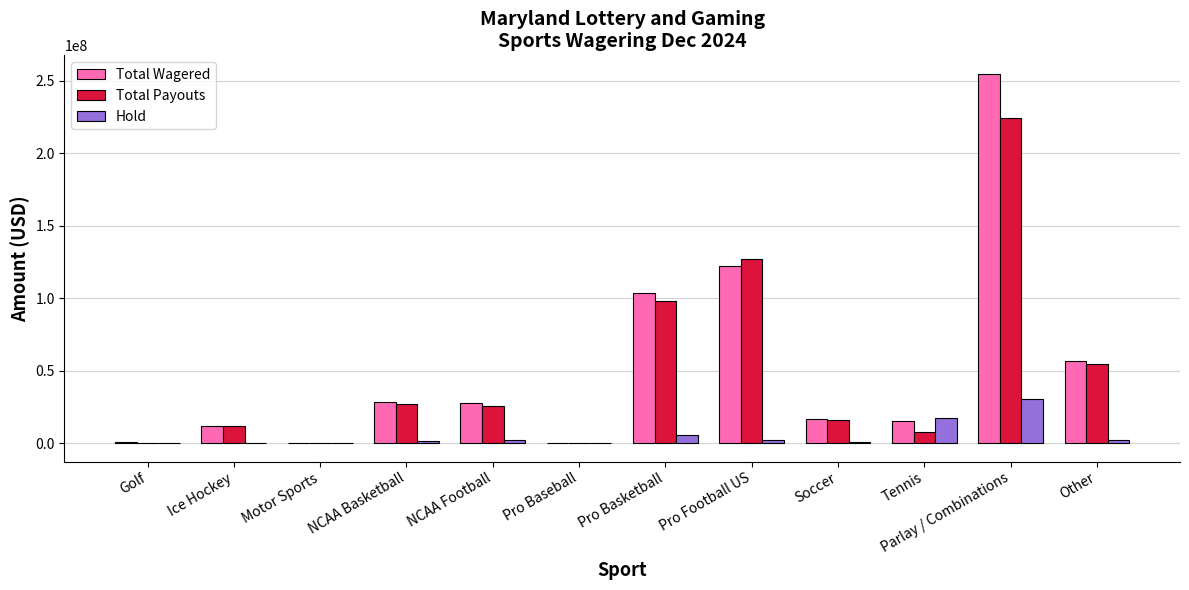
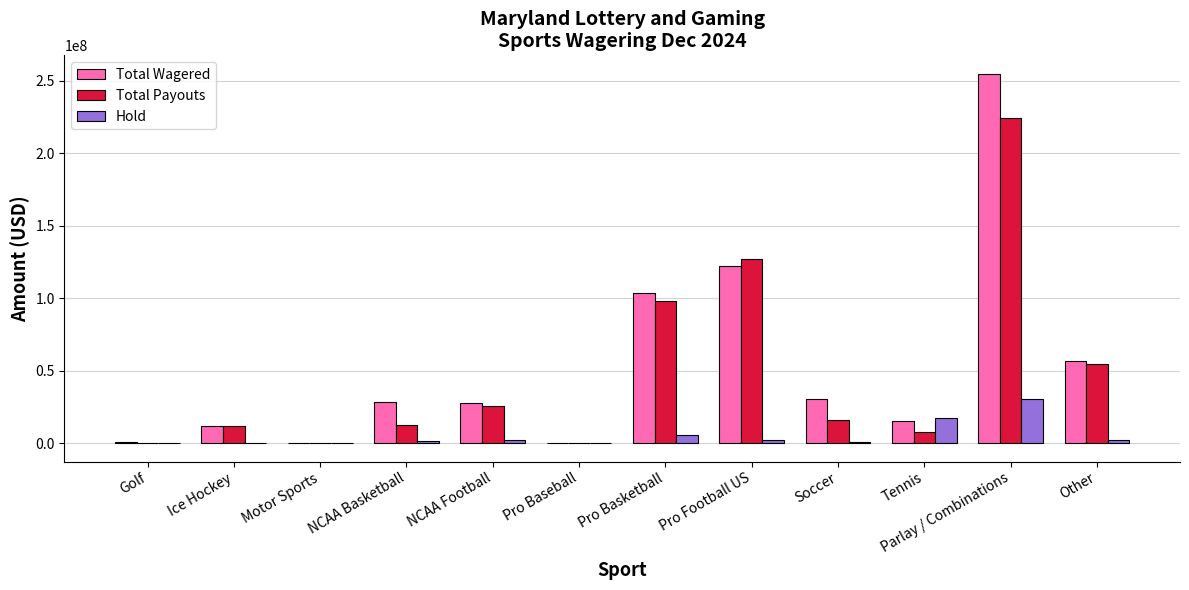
Total Payouts, NCAA Basketball: 27000000 -> 12000000
Total Wagered, Soccer: 16000000 -> 31000000
